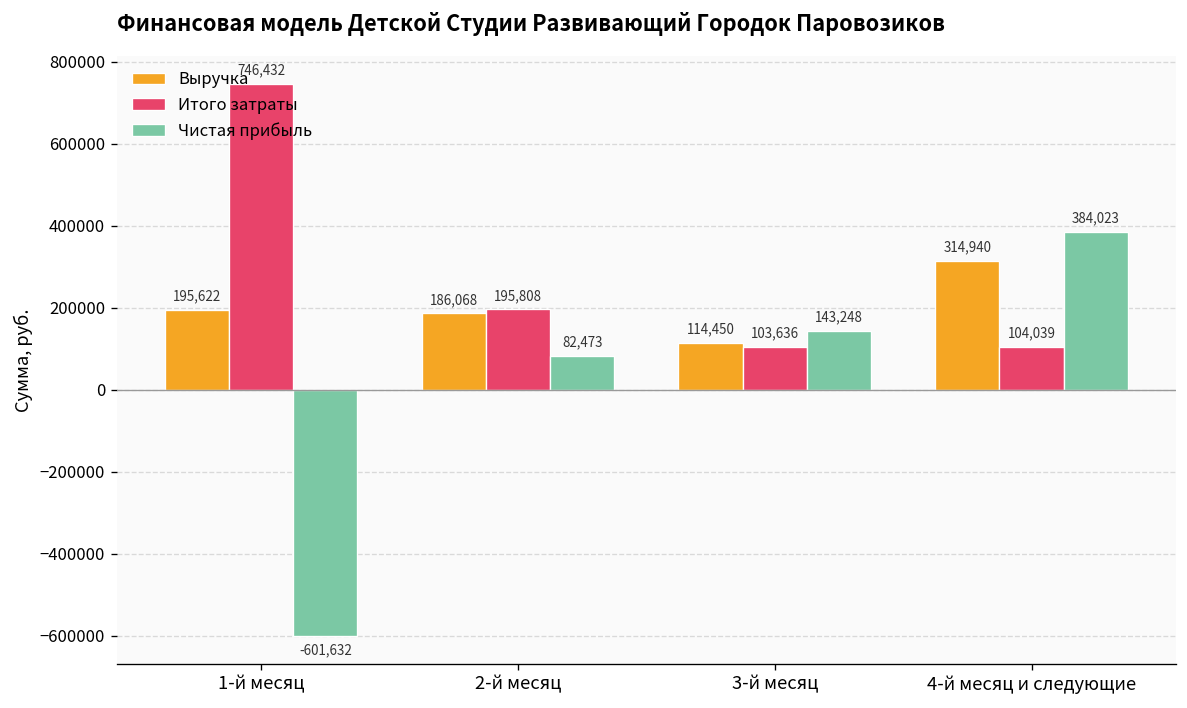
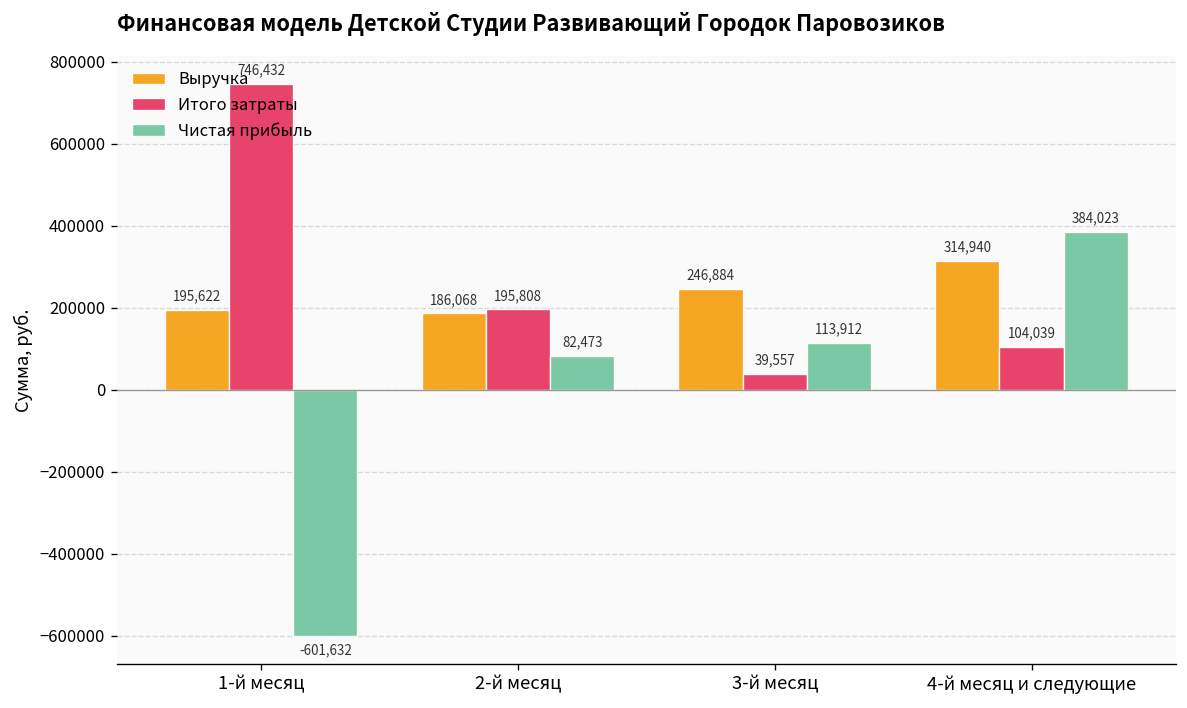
Выручка, 3-й месяц: 114,450 -> 246,884
Итого затраты, 3-й месяц: 103,636 -> 39,557
Чистая прибыль, 3-й месяц: 143,248 -> 113,912
